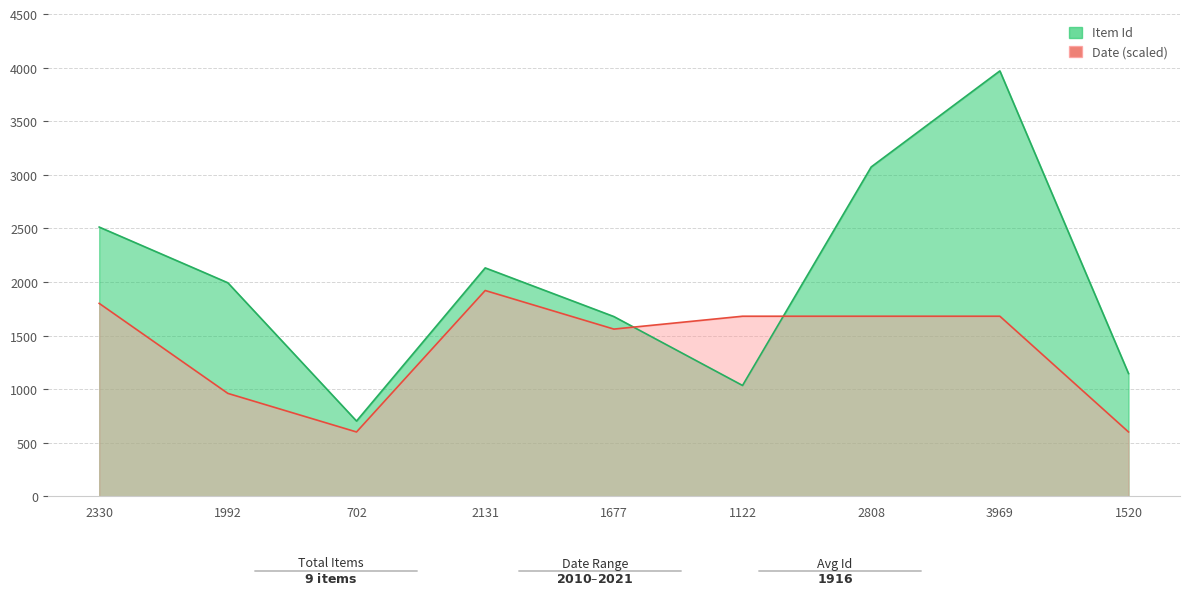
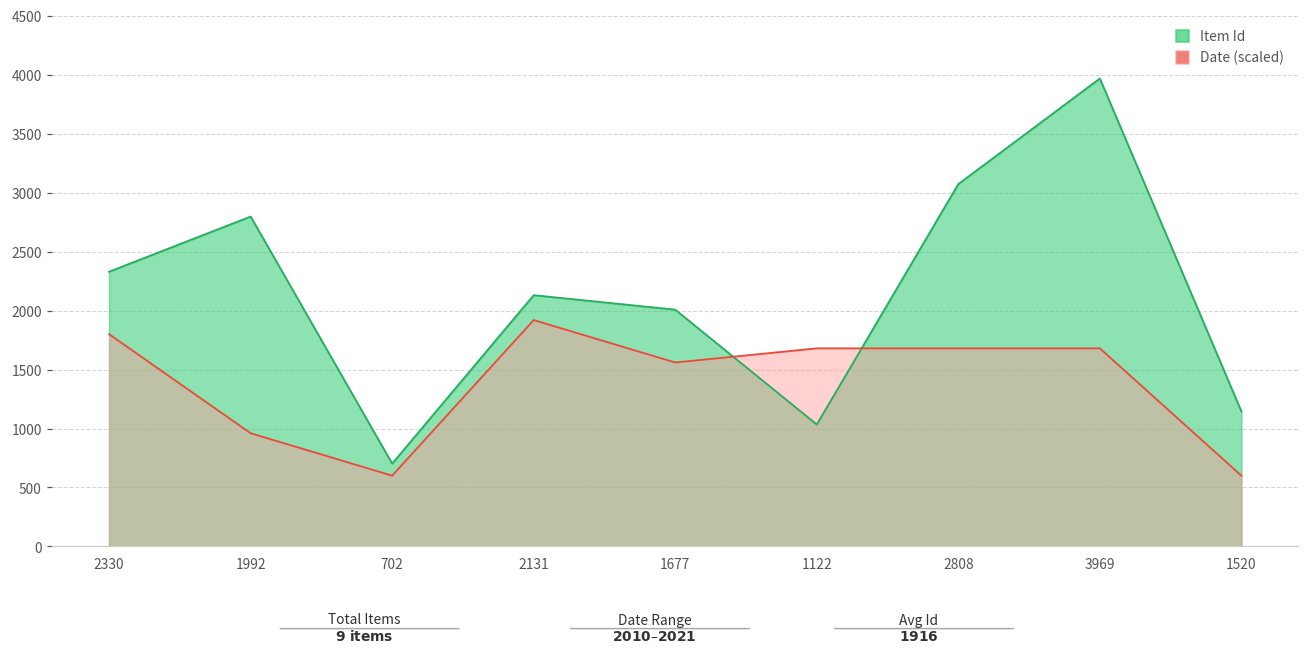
Item Id, 2330: 2510 -> 2330
Item Id, 1992: 1990 -> 2800
Item Id, 1677: 1680 -> 2010
